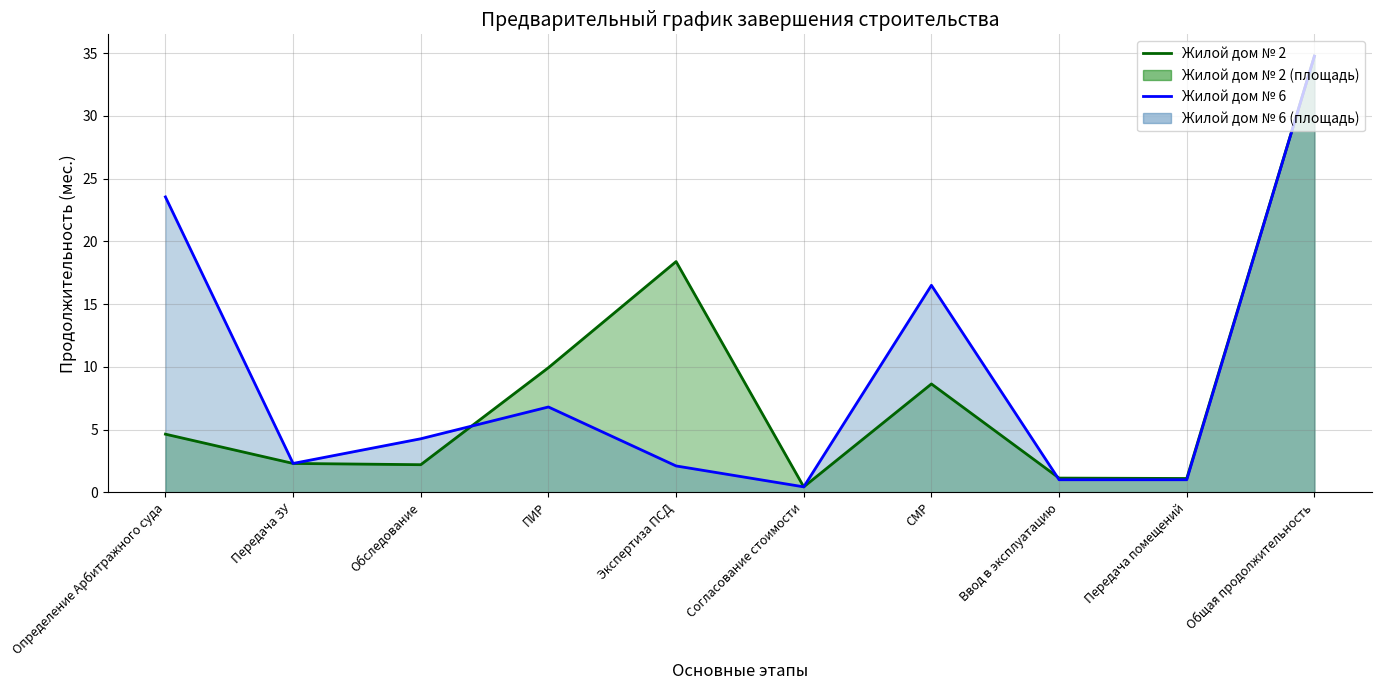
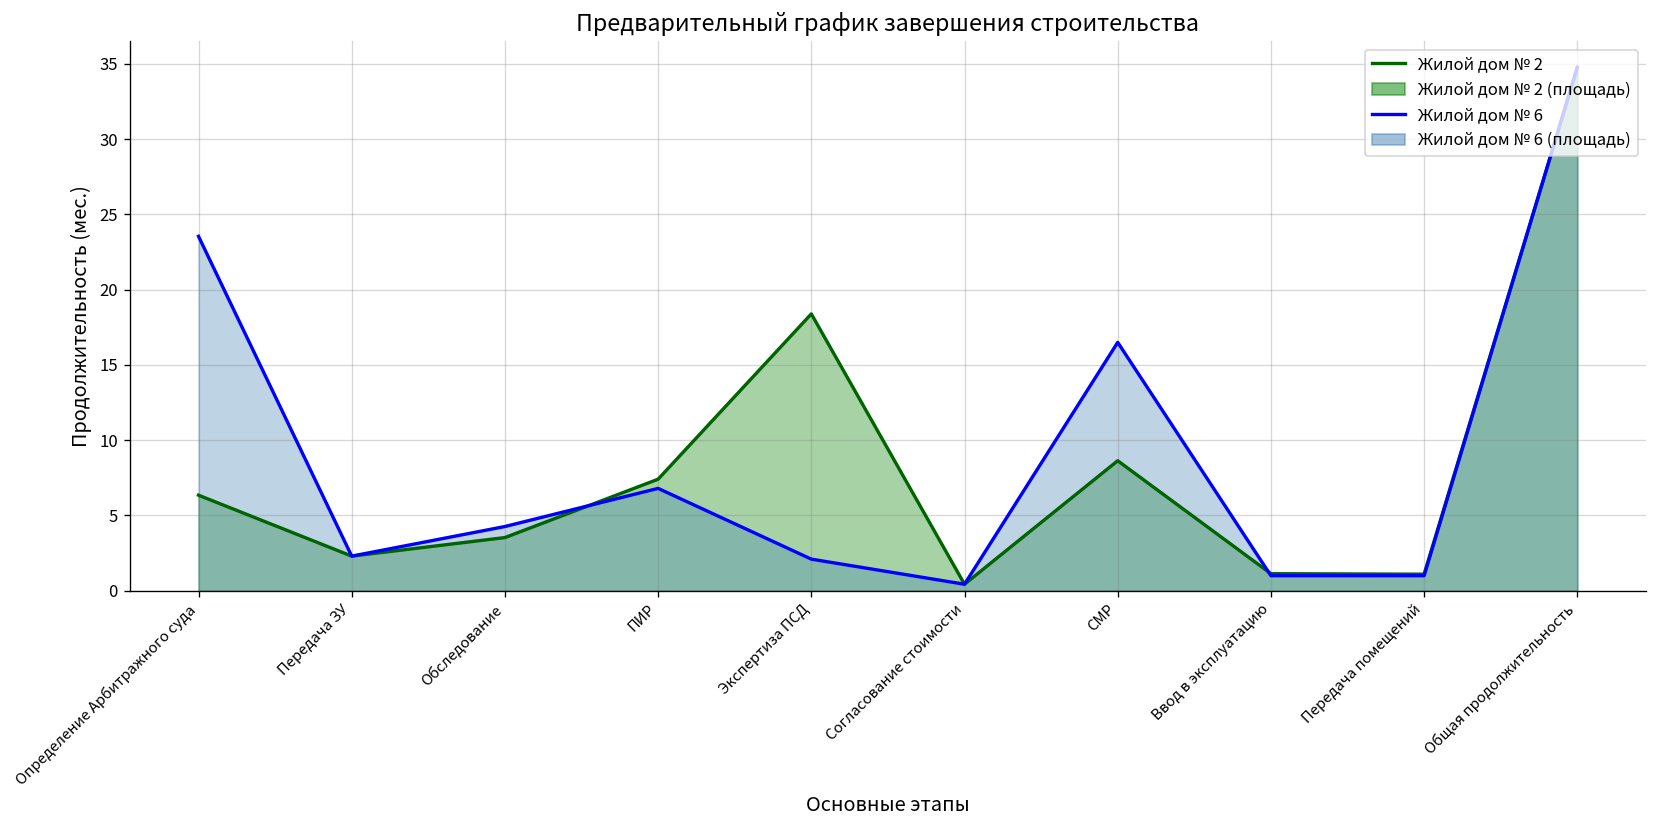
Жилой дом № 2, Определение Арбитражного суда: 4.6 -> 6.3
Жилой дом № 2, Обследование: 2.2 -> 3.5
Жилой дом № 2, ПИР: 9.9 -> 7.4
